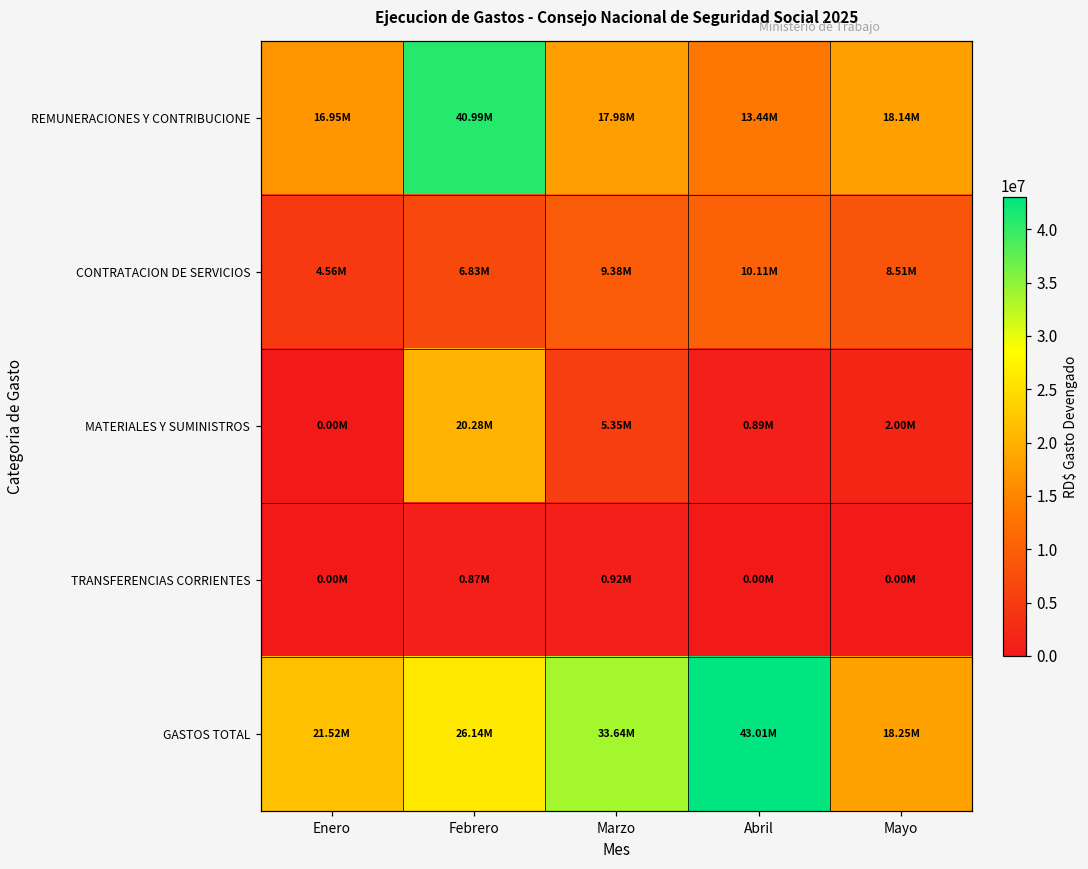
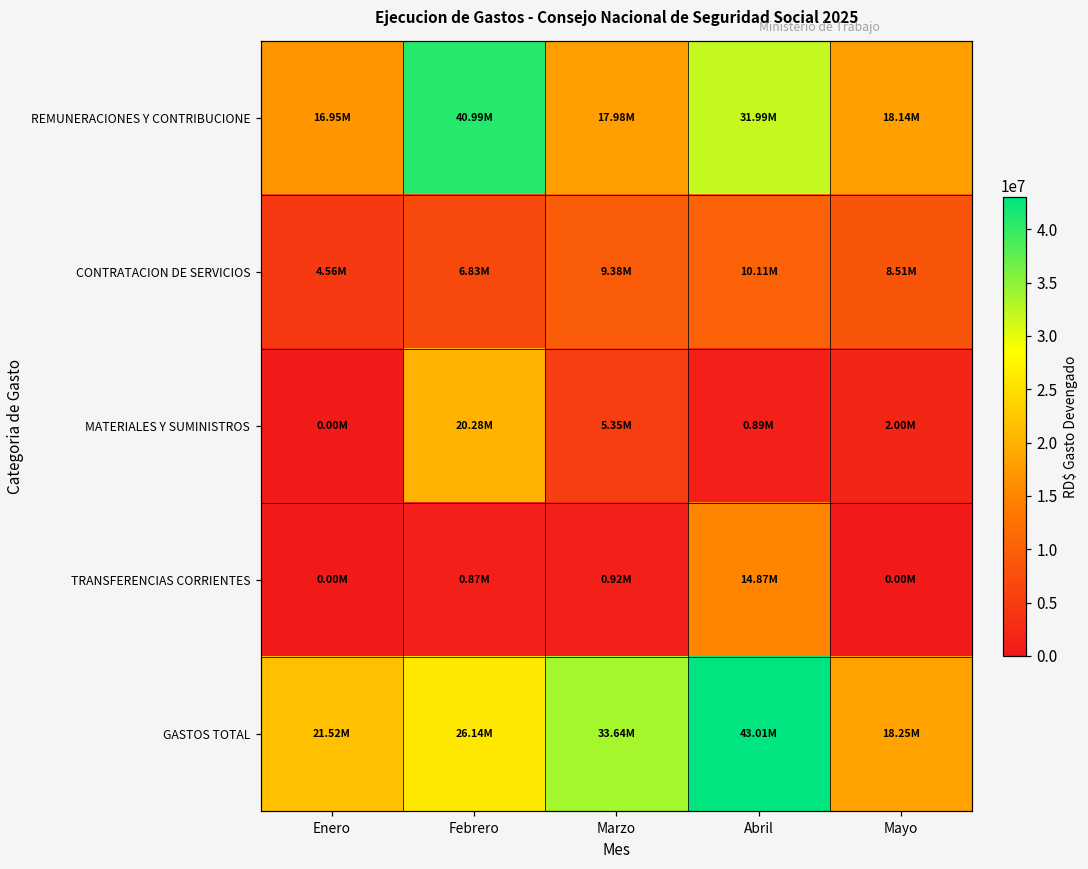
REMUNERACIONES Y CONTRIBUCIONE, Abril: 13.44M -> 31.99M
TRANSFERENCIAS CORRIENTES, Abril: 0.00M -> 14.87M
